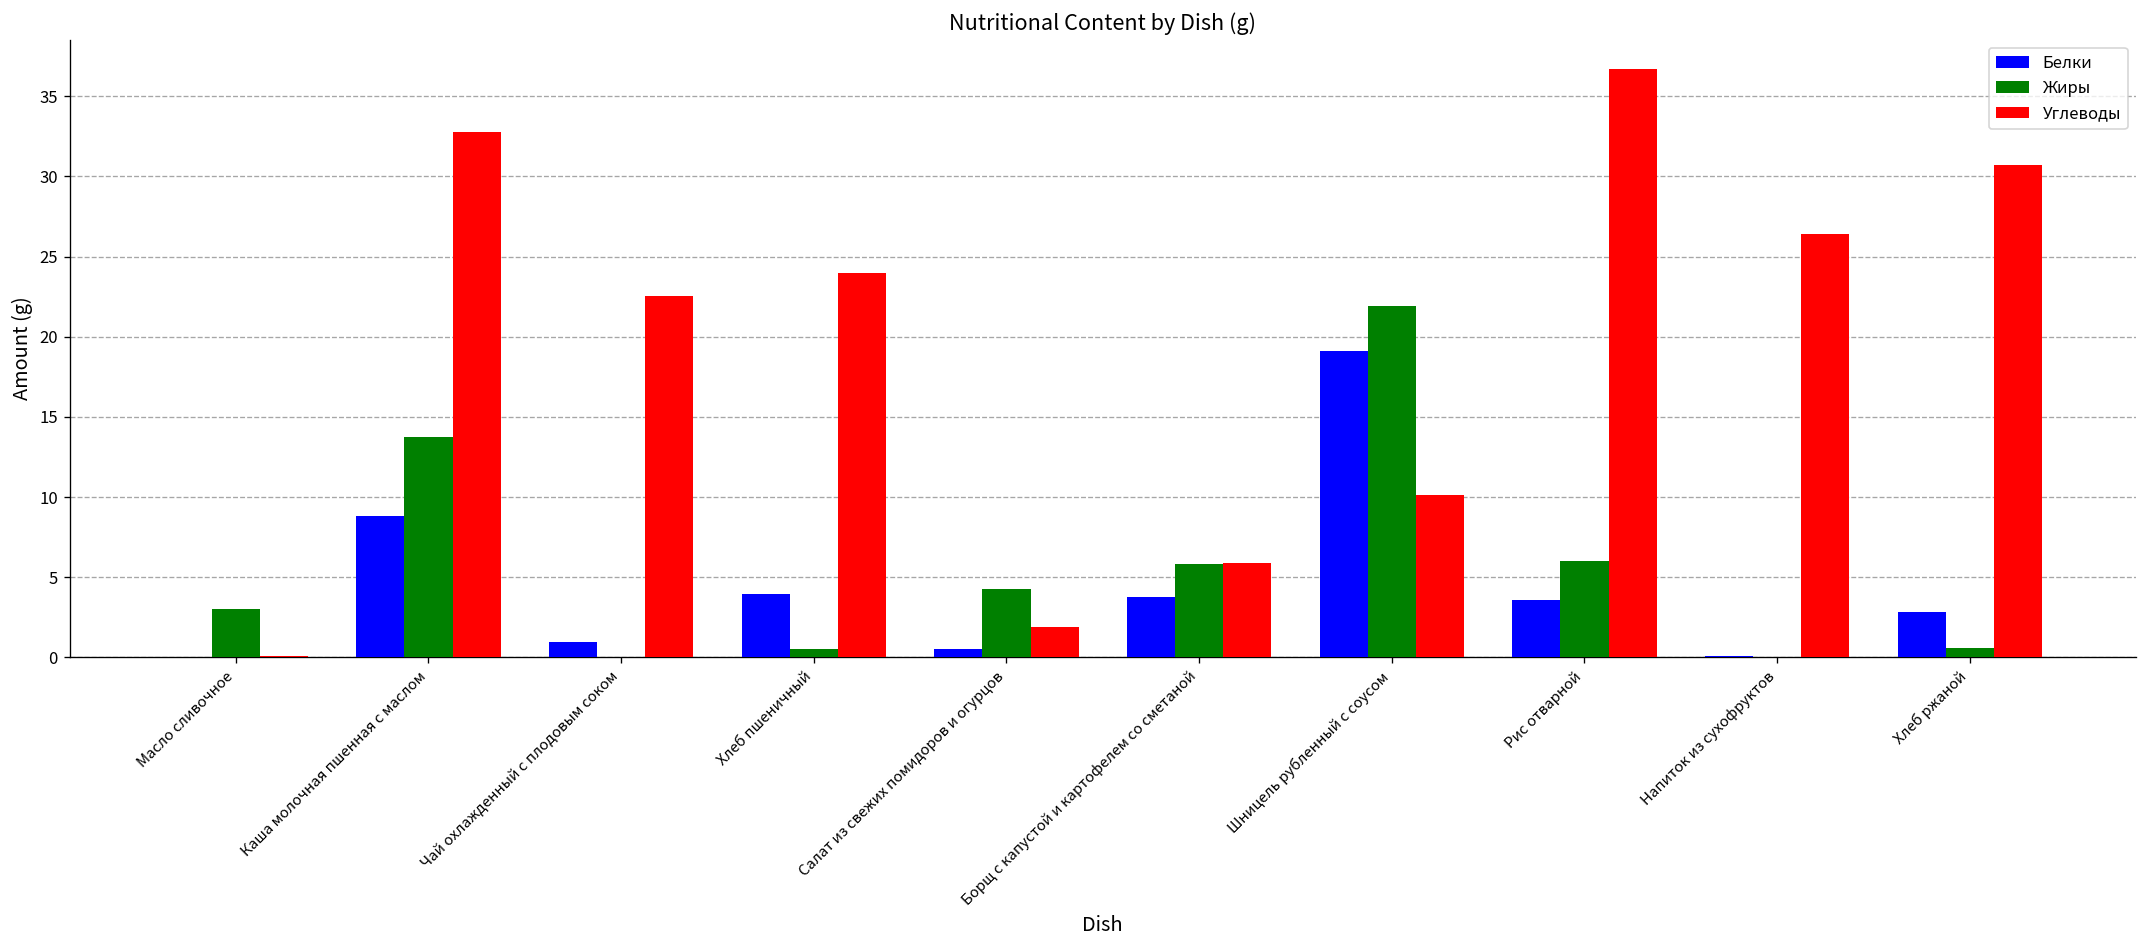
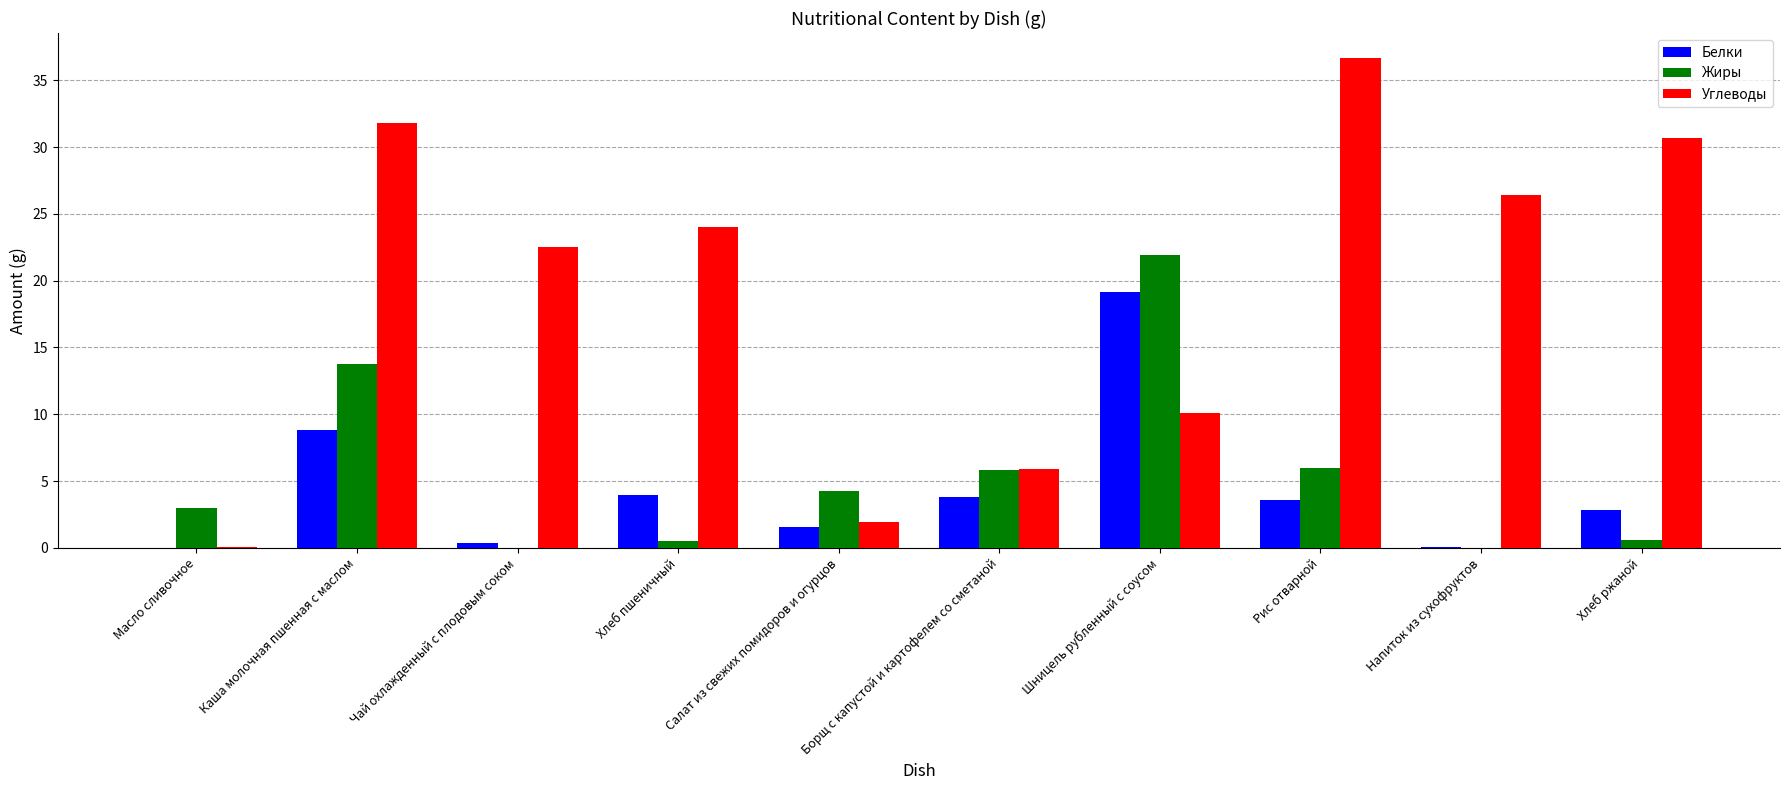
Углеводы, Каша молочная пшенная с маслом: 32.8 -> 31.8
Белки, Чай охлажденный с плодовым соком: 1.0 -> 0.3
Белки, Салат из свежих помидоров и огурцов: 0.5 -> 1.6
